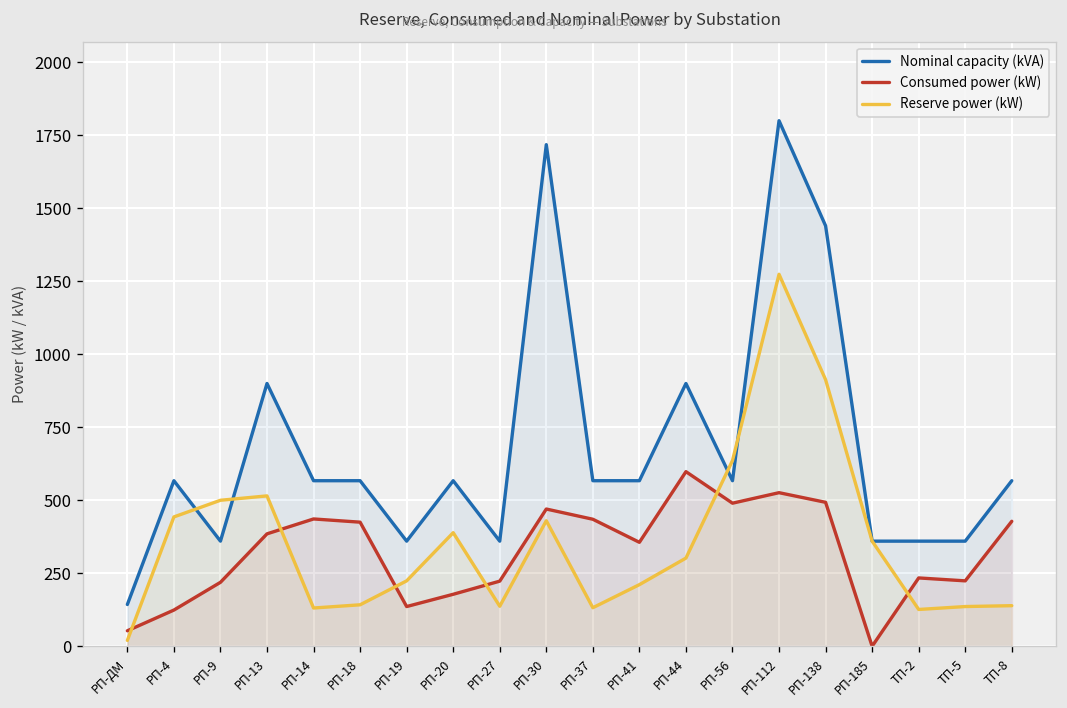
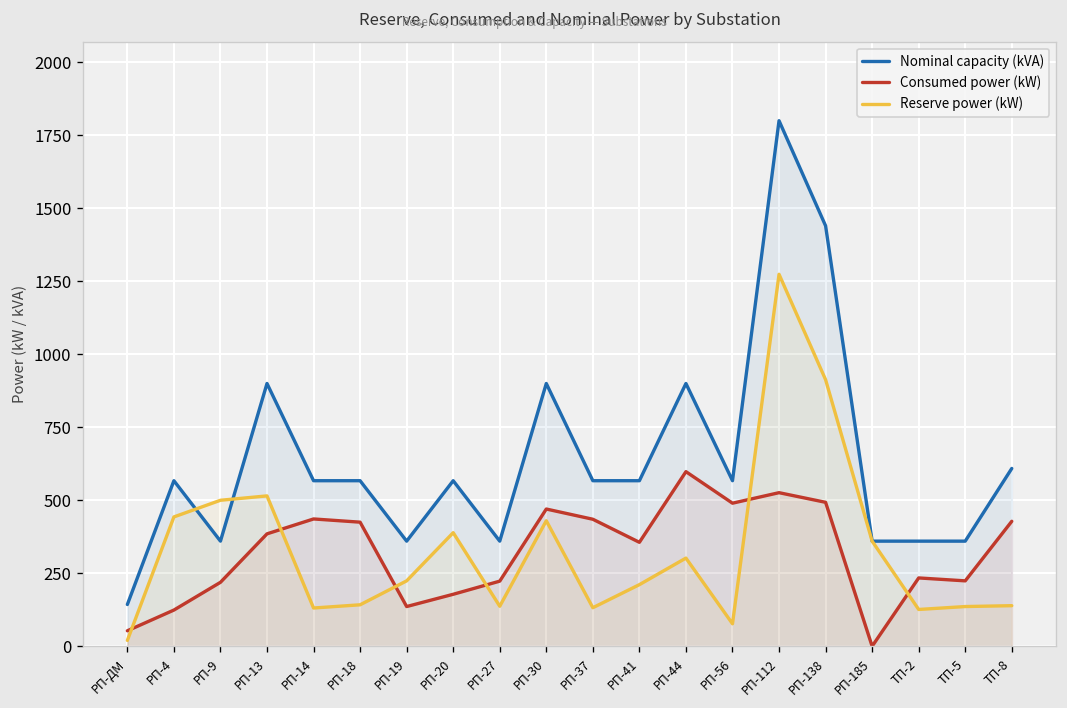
Nominal capacity (kVA), РП-30: 1720 -> 900
Reserve power (kW), РП-56: 640 -> 80
Nominal capacity (kVA), ТП-8: 570 -> 610
